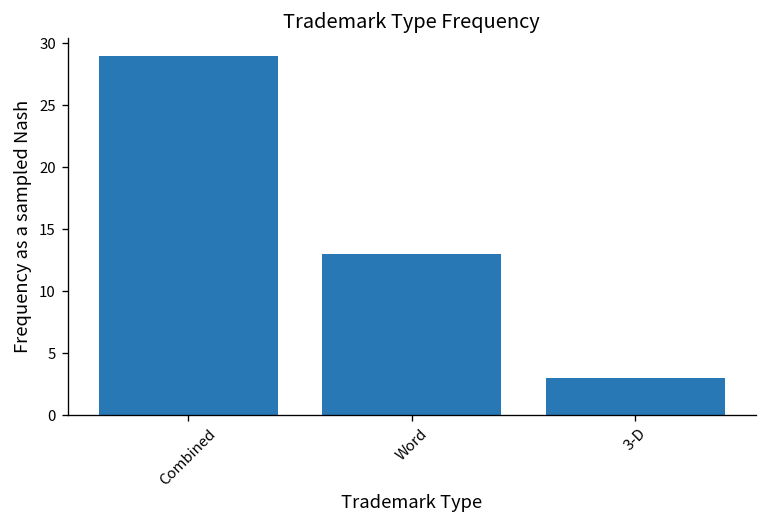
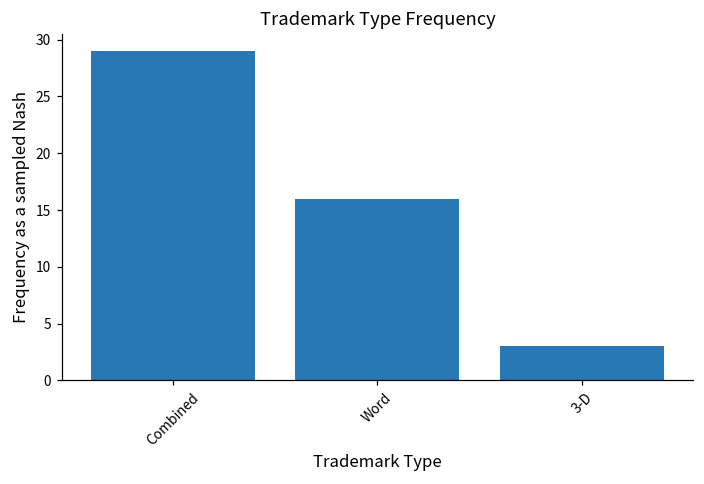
Word: 13 -> 16
